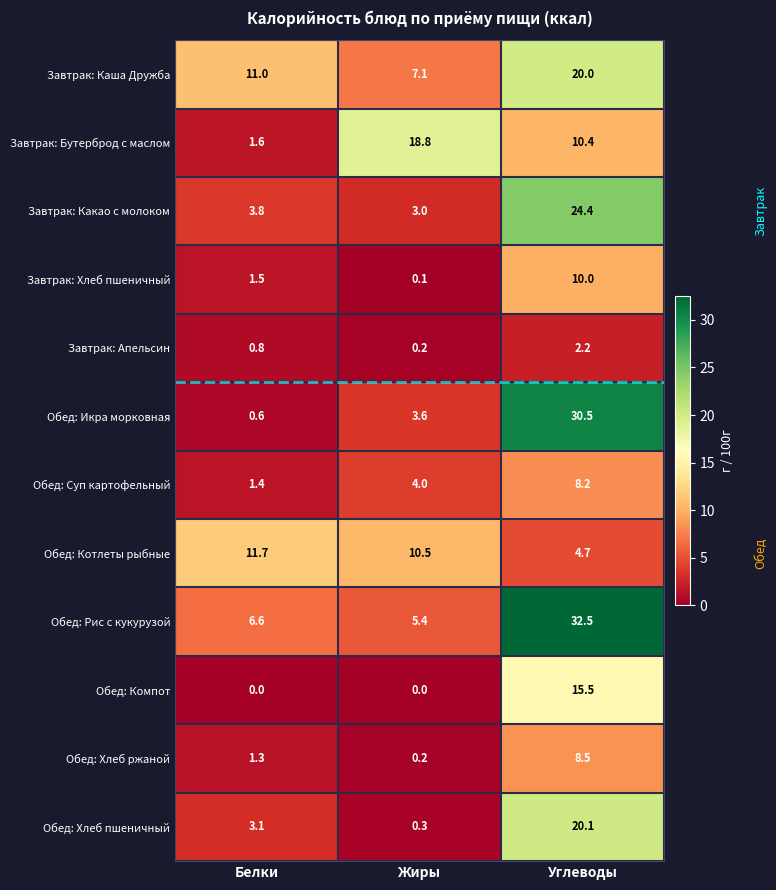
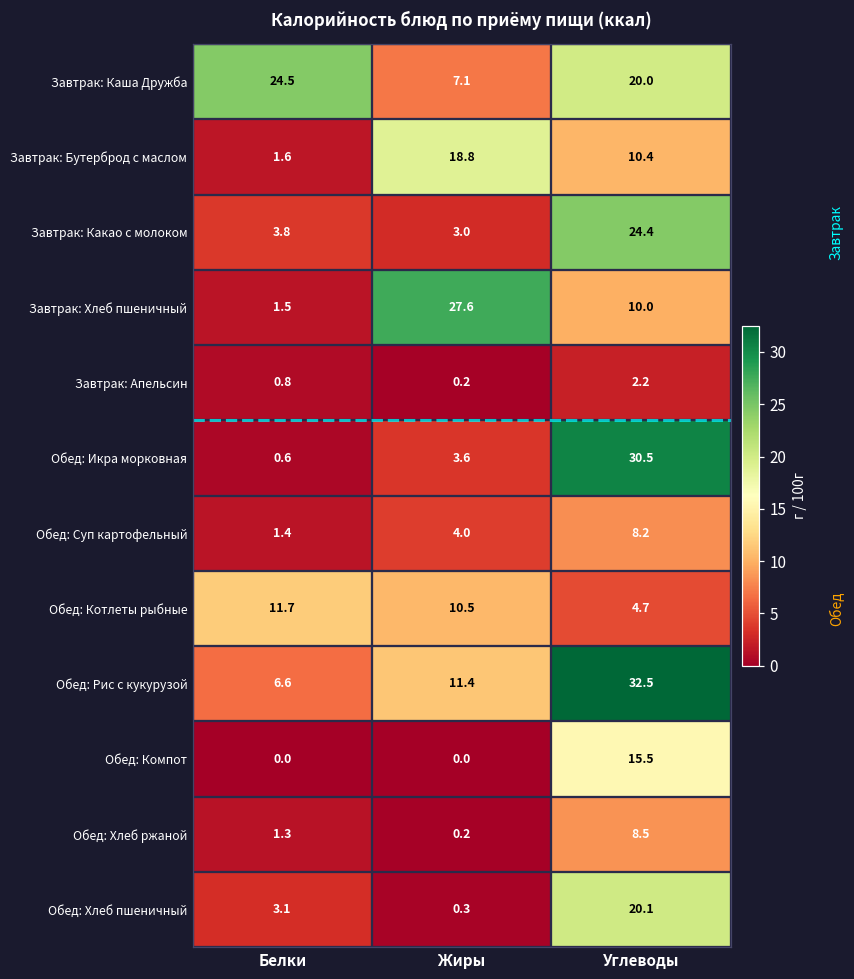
Завтрак: Каша Дружба, Белки: 11.0 -> 24.5
Завтрак: Хлеб пшеничный, Жиры: 0.1 -> 27.6
Обед: Рис с кукурузой, Жиры: 5.4 -> 11.4
